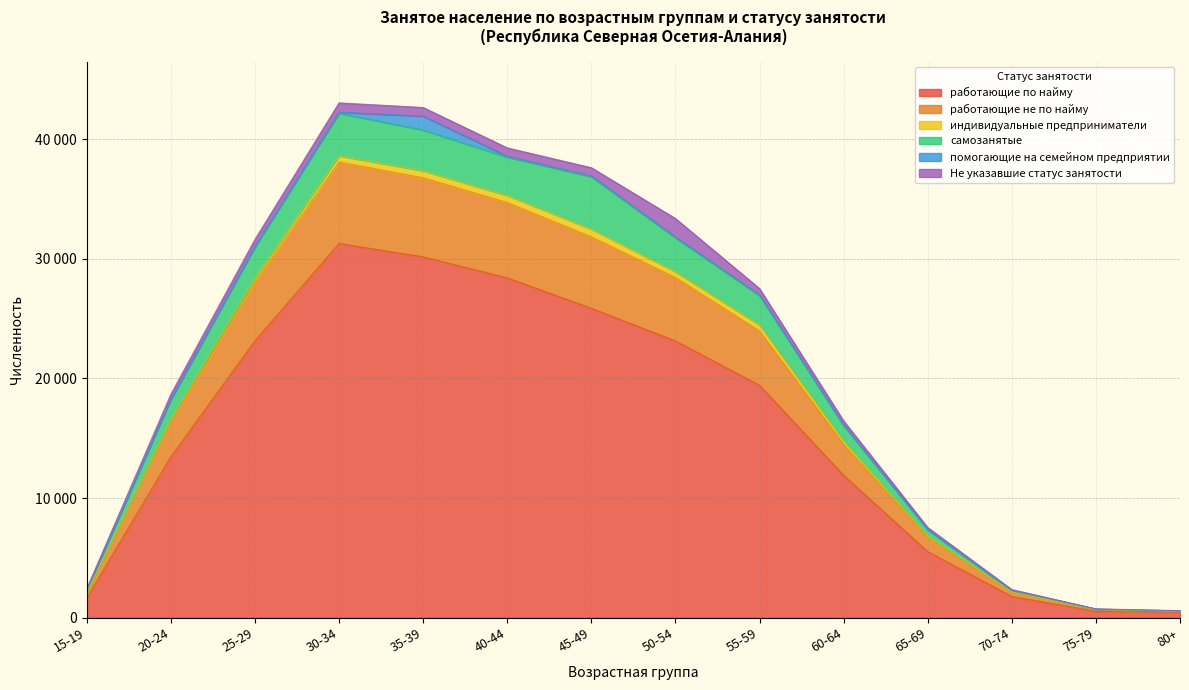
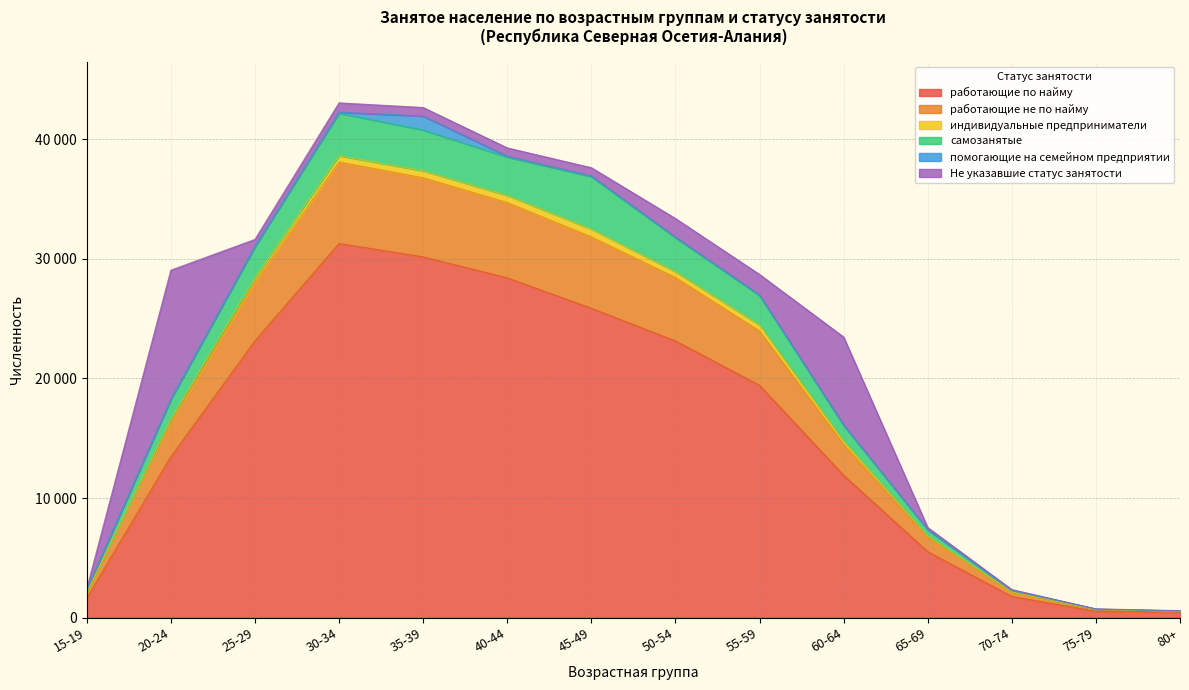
Не указавшие статус занятости, 20-24: 400 -> 10800
Не указавшие статус занятости, 55-59: 500 -> 1700
Не указавшие статус занятости, 60-64: 300 -> 7400
